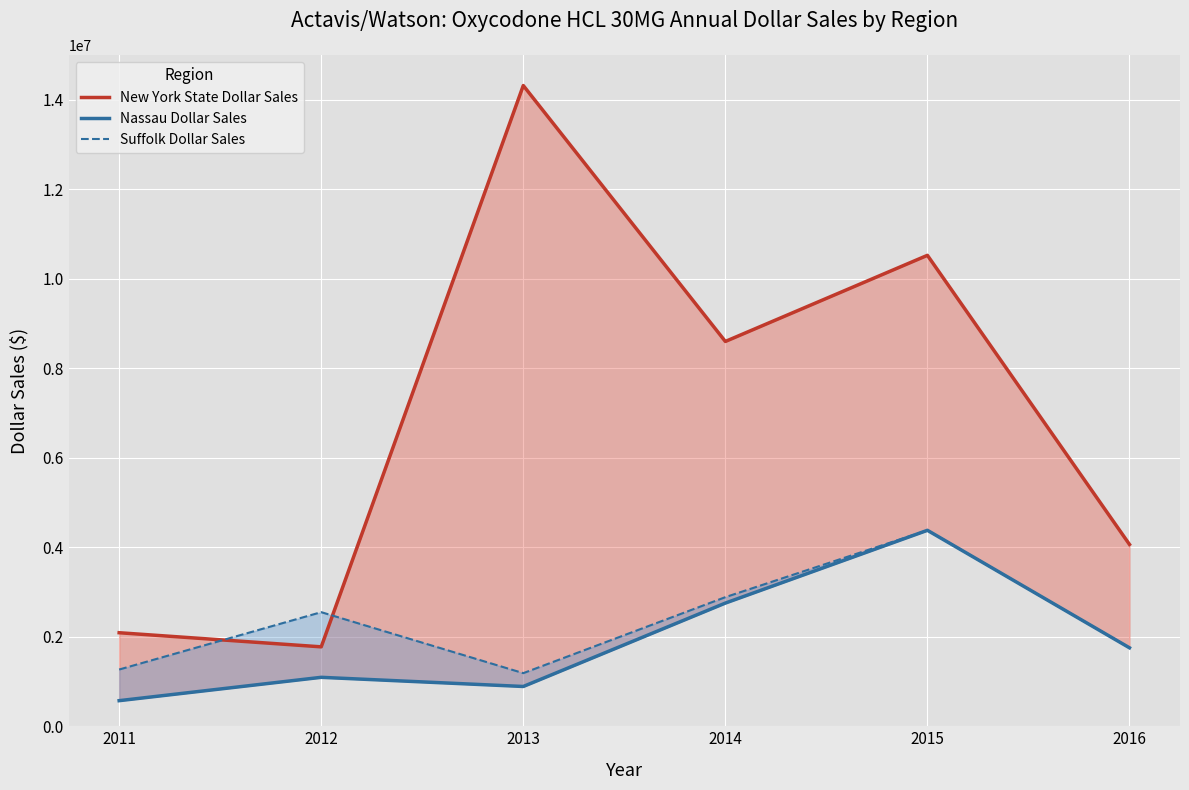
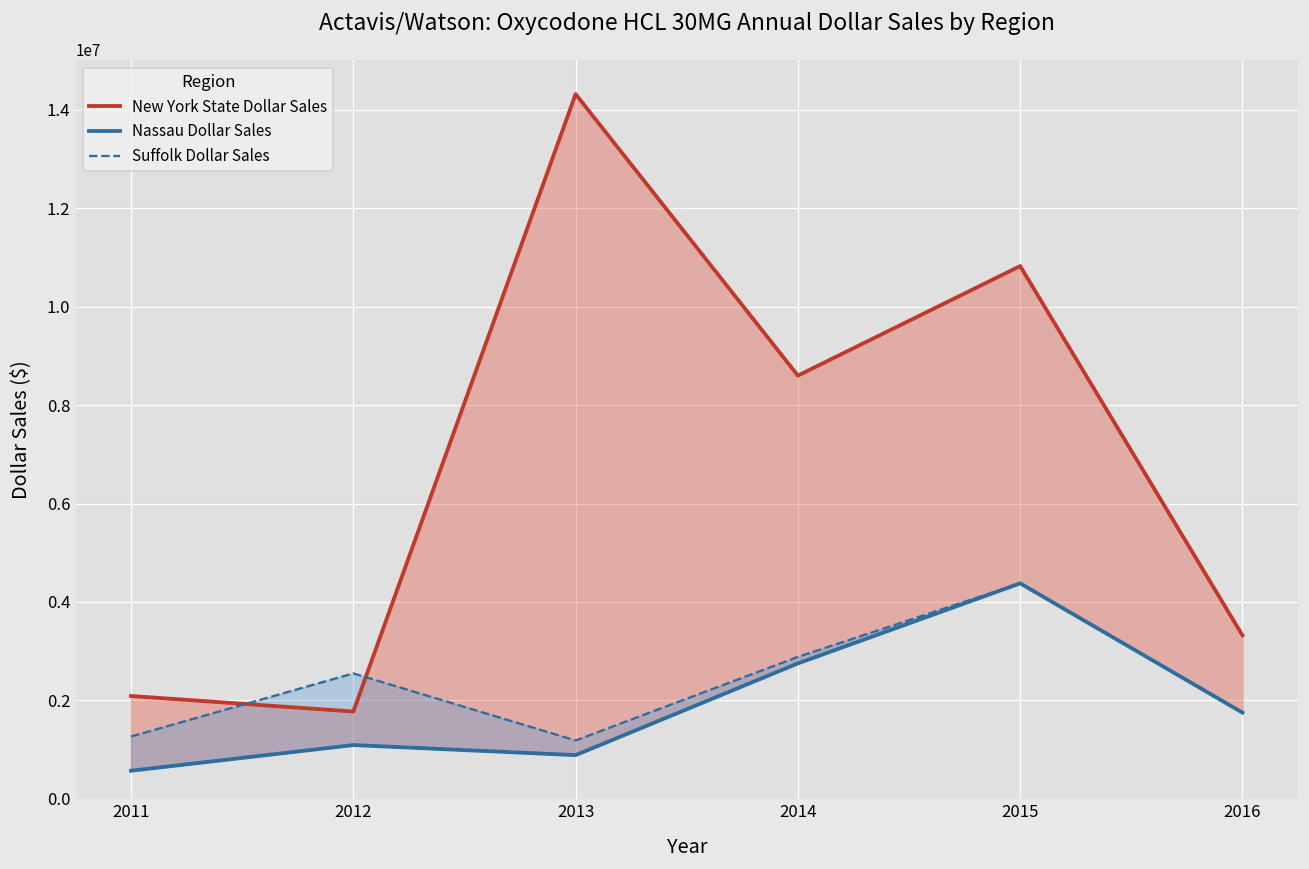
New York State Dollar Sales, 2015: 10500000 -> 10800000
New York State Dollar Sales, 2016: 4100000 -> 3300000
